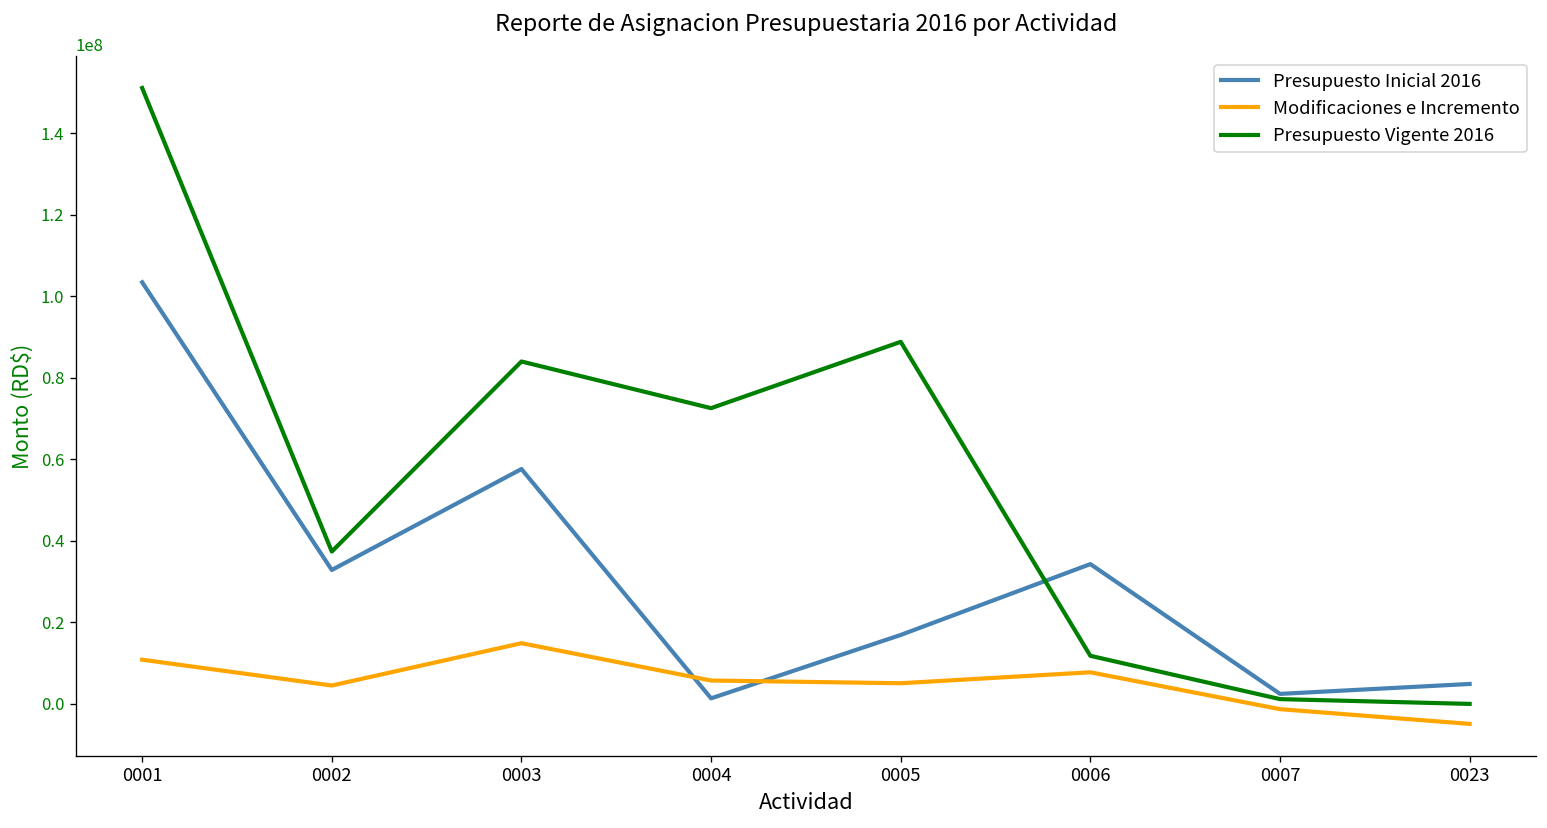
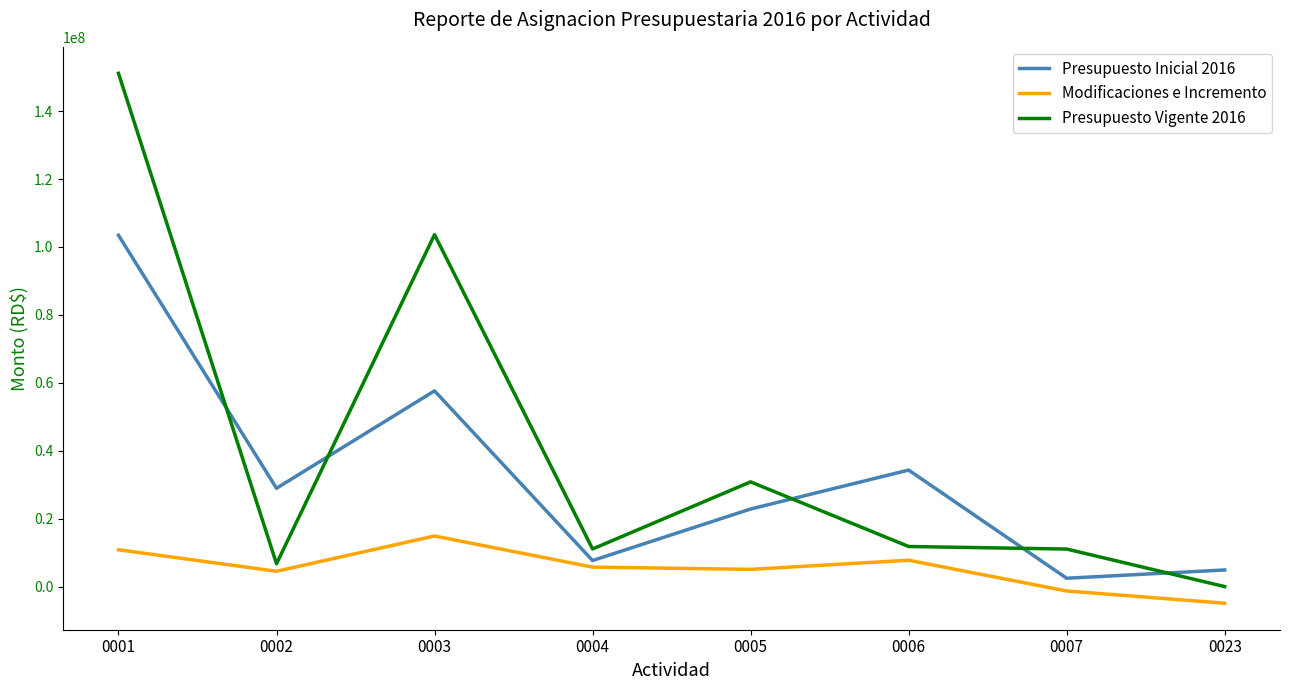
Presupuesto Inicial 2016, 0002: 33000000 -> 29000000
Presupuesto Vigente 2016, 0002: 37000000 -> 7000000
Presupuesto Vigente 2016, 0003: 84000000 -> 104000000
Presupuesto Inicial 2016, 0004: 1000000 -> 8000000
Presupuesto Vigente 2016, 0004: 73000000 -> 11000000
Presupuesto Inicial 2016, 0005: 17000000 -> 23000000
Presupuesto Vigente 2016, 0005: 89000000 -> 31000000
Presupuesto Vigente 2016, 0007: 1000000 -> 11000000
